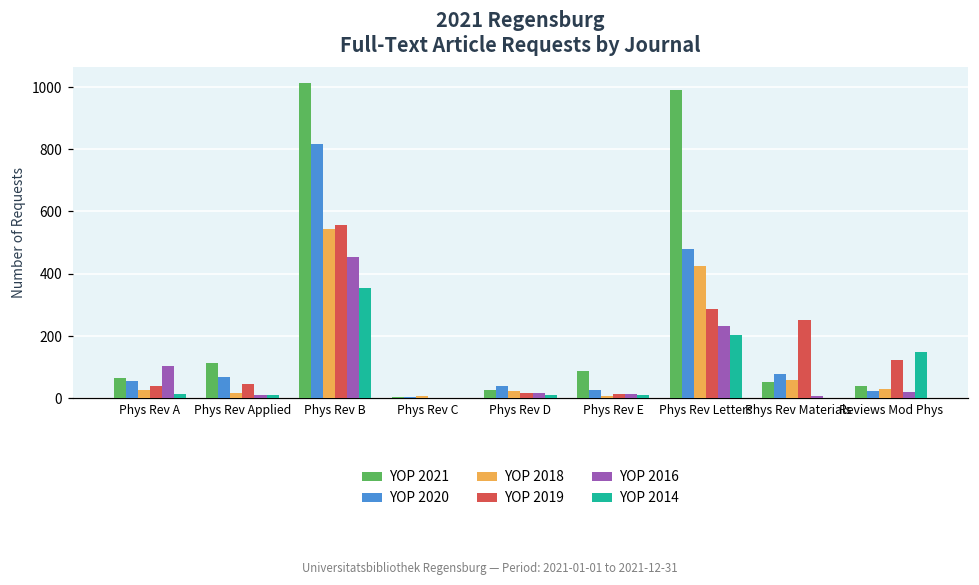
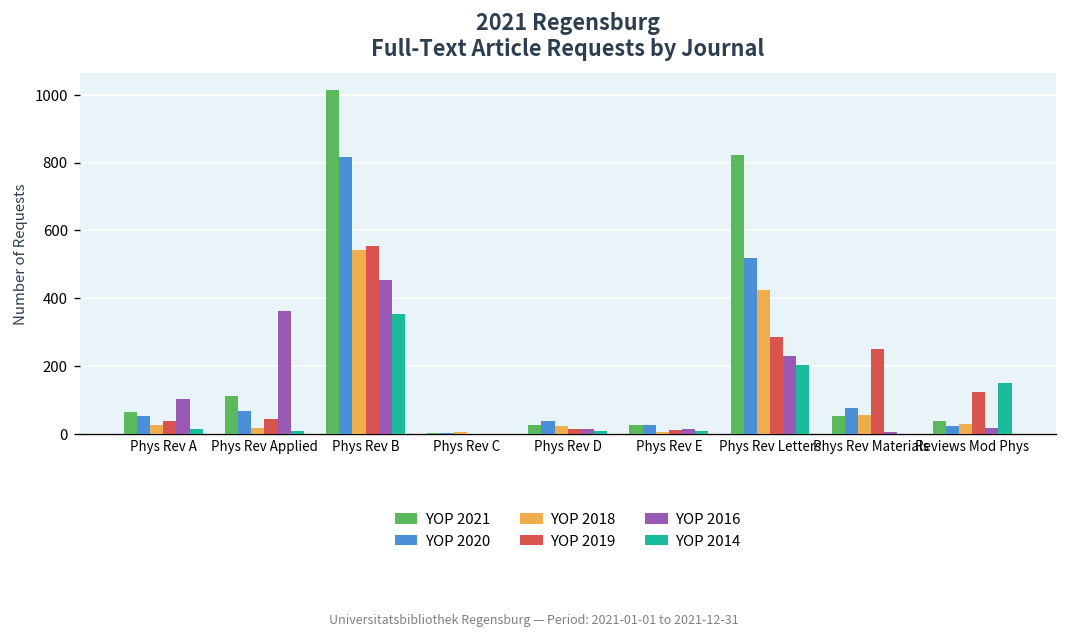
YOP 2016, Phys Rev Applied: 10 -> 360
YOP 2021, Phys Rev E: 90 -> 30
YOP 2021, Phys Rev Letters: 990 -> 820
YOP 2020, Phys Rev Letters: 480 -> 520
